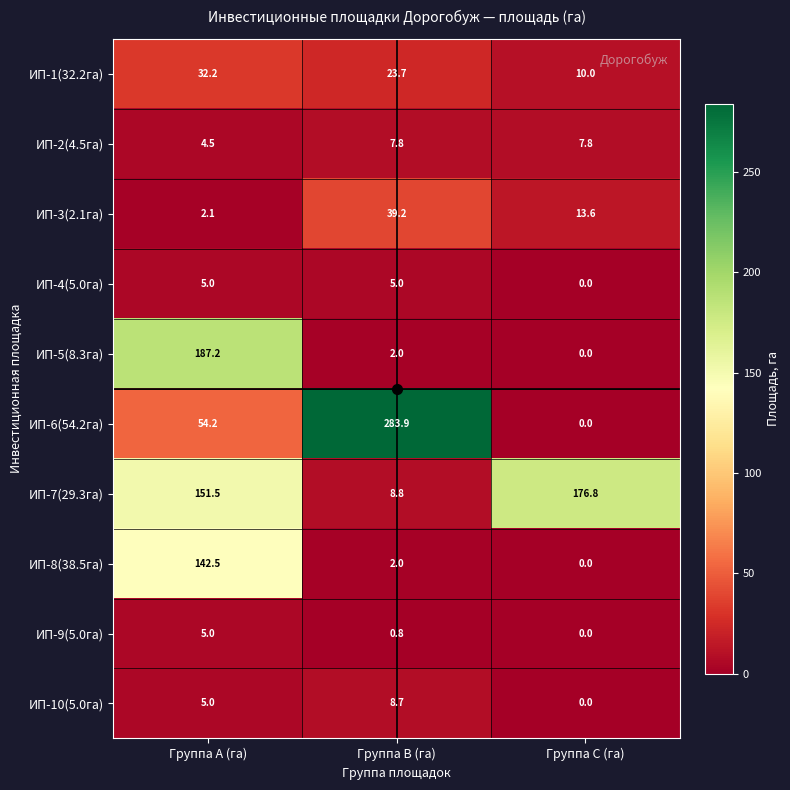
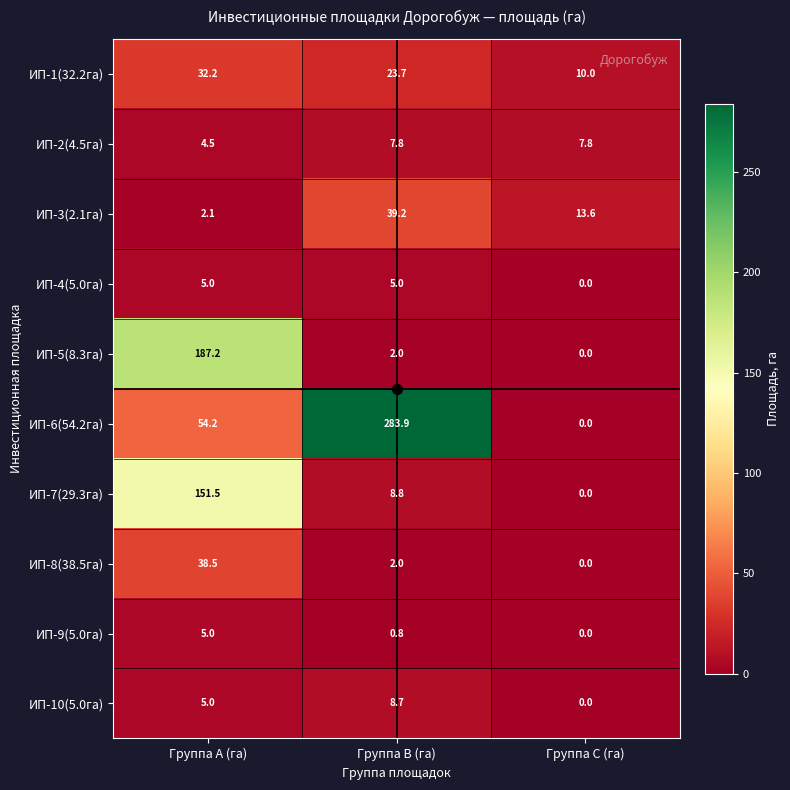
ИП-7(29.3га), Группа C (га): 176.8 -> 0.0
ИП-8(38.5га), Группа A (га): 142.5 -> 38.5
